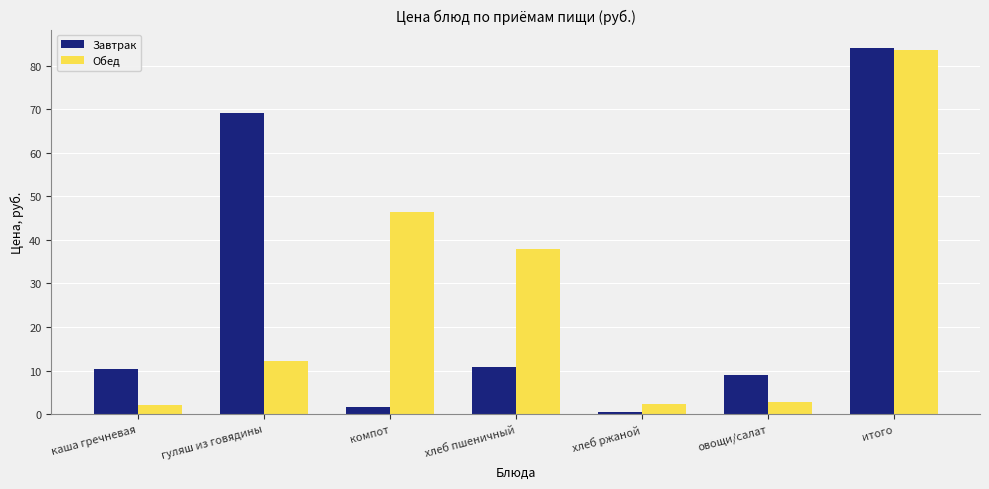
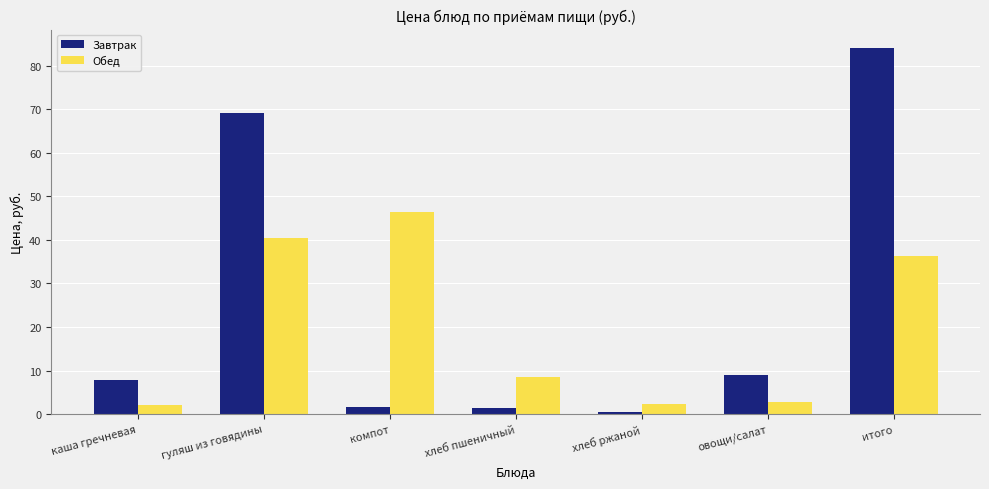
Завтрак, каша гречневая: 10 -> 8
Обед, гуляш из говядины: 12 -> 40
Завтрак, хлеб пшеничный: 11 -> 1
Обед, хлеб пшеничный: 38 -> 9
Обед, итого: 84 -> 36
